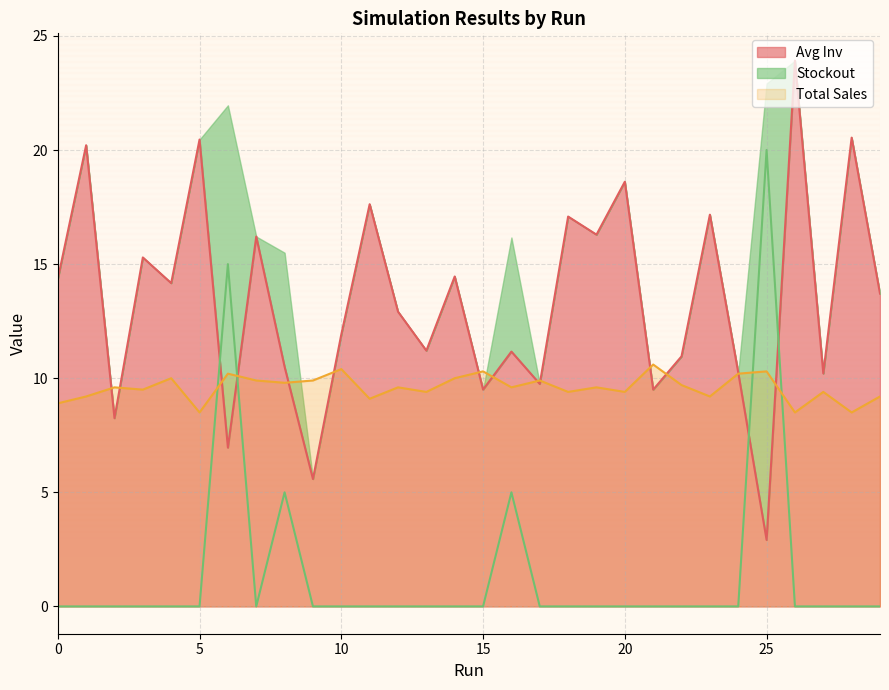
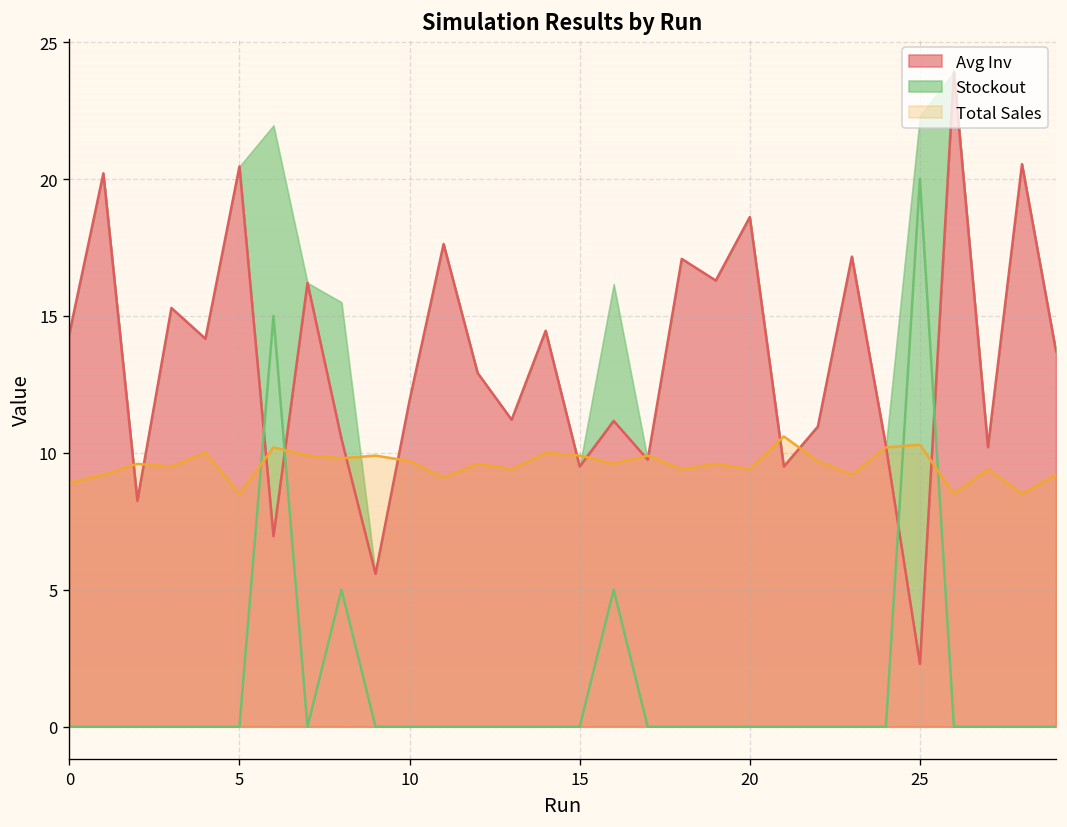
Total Sales, 10: 10.4 -> 9.7
Total Sales, 15: 10.3 -> 9.9
Avg Inv, 25: 2.9 -> 2.3
